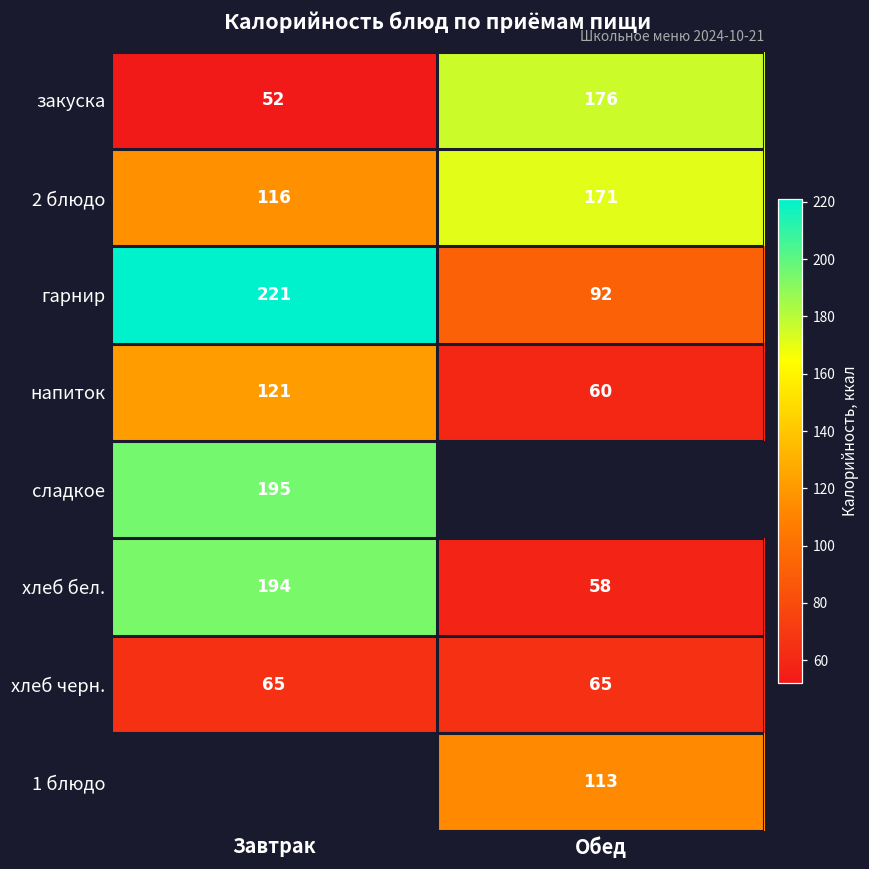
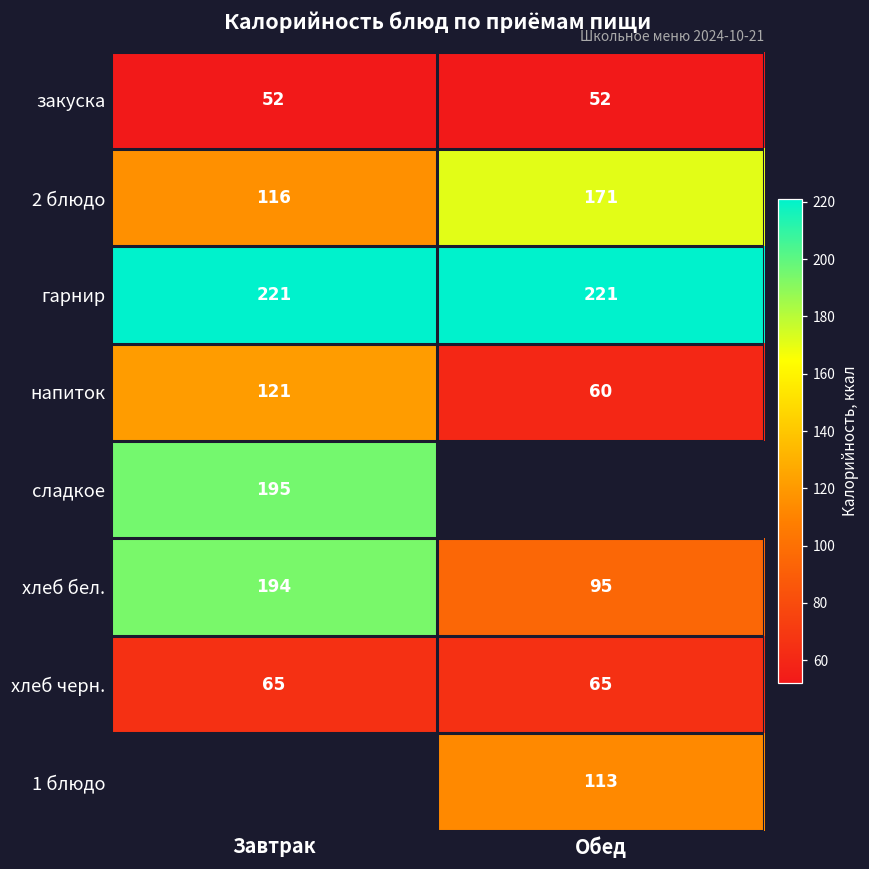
закуска, Обед: 176 -> 52
гарнир, Обед: 92 -> 221
хлеб бел., Обед: 58 -> 95
